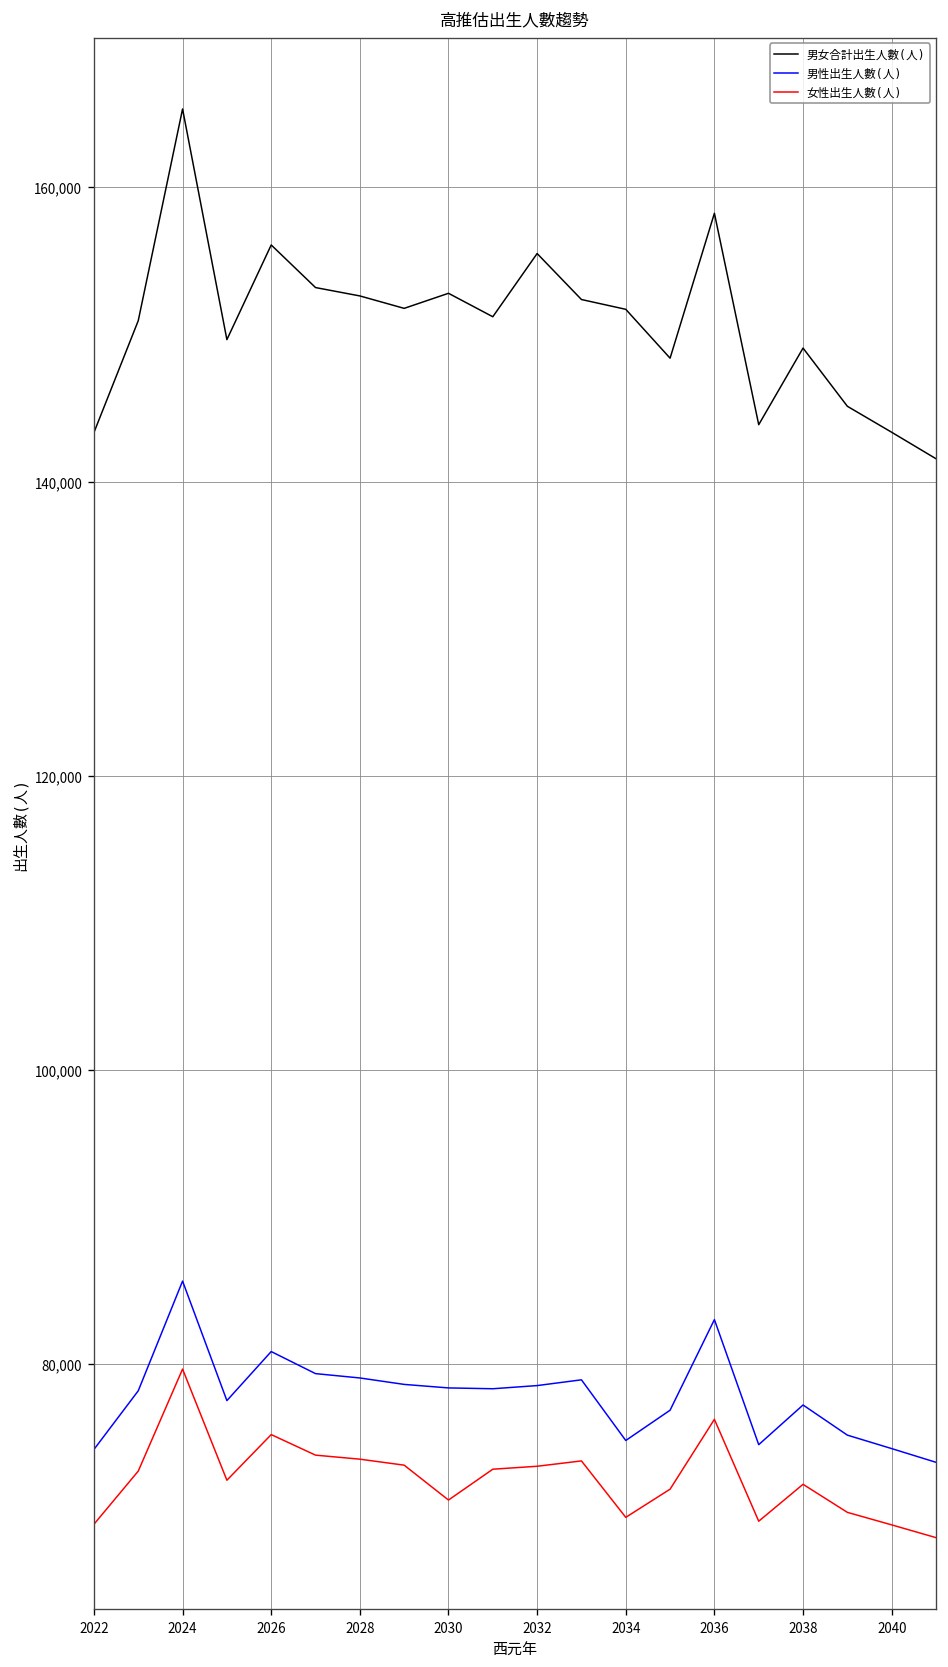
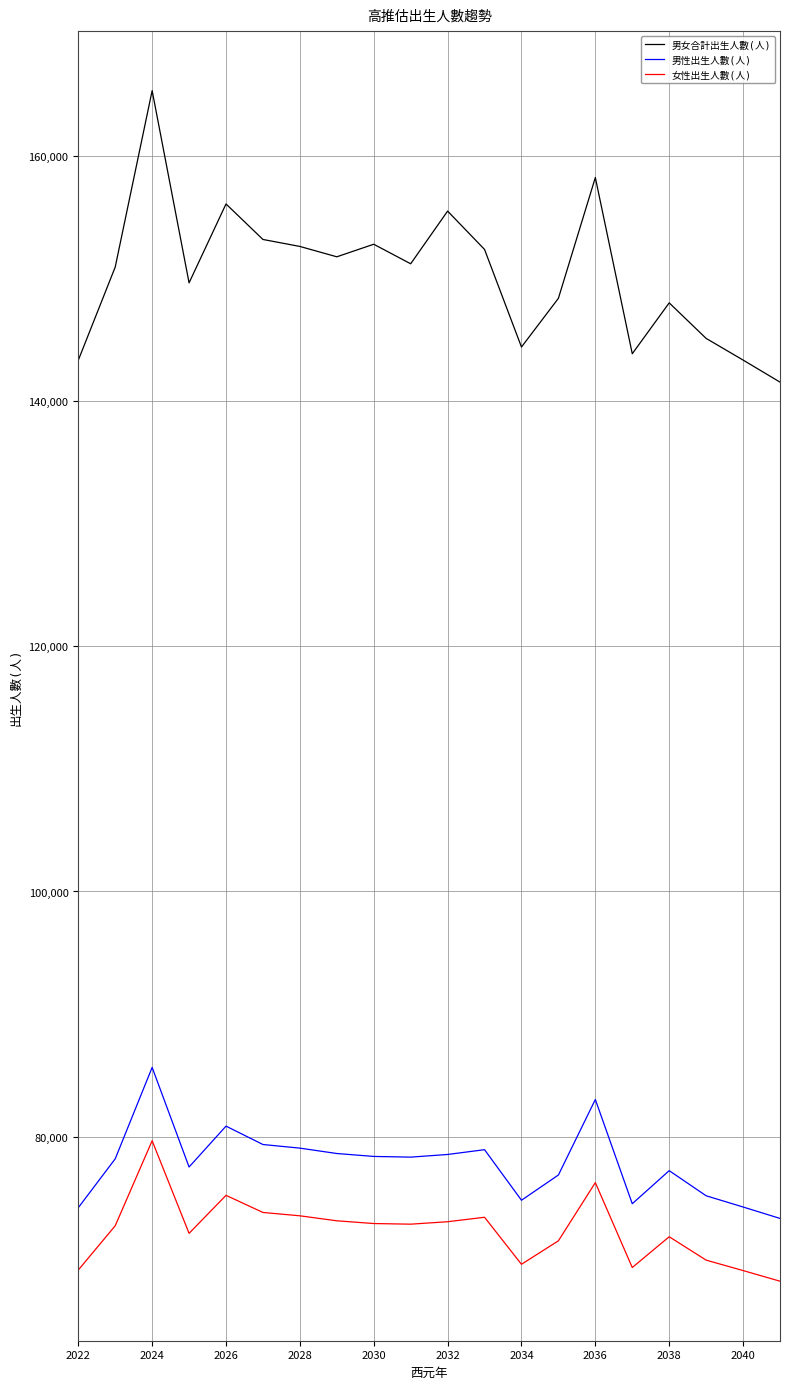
女性出生人數(人), 2030: 70,800 -> 72,900
男女合計出生人數(人), 2034: 151,700 -> 144,400
男女合計出生人數(人), 2038: 149,100 -> 148,000
